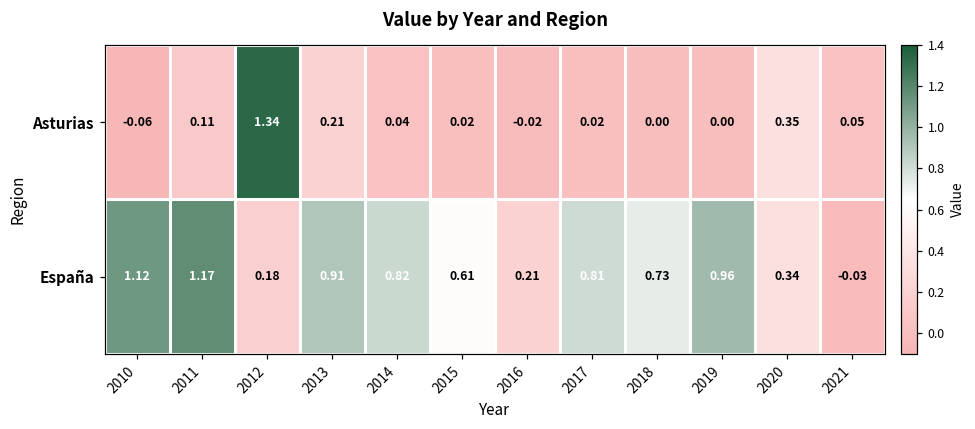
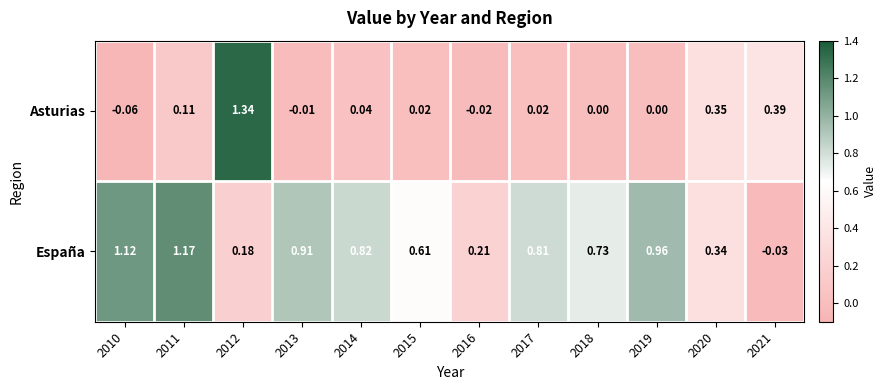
Asturias, 2013: 0.21 -> -0.01
Asturias, 2021: 0.05 -> 0.39
